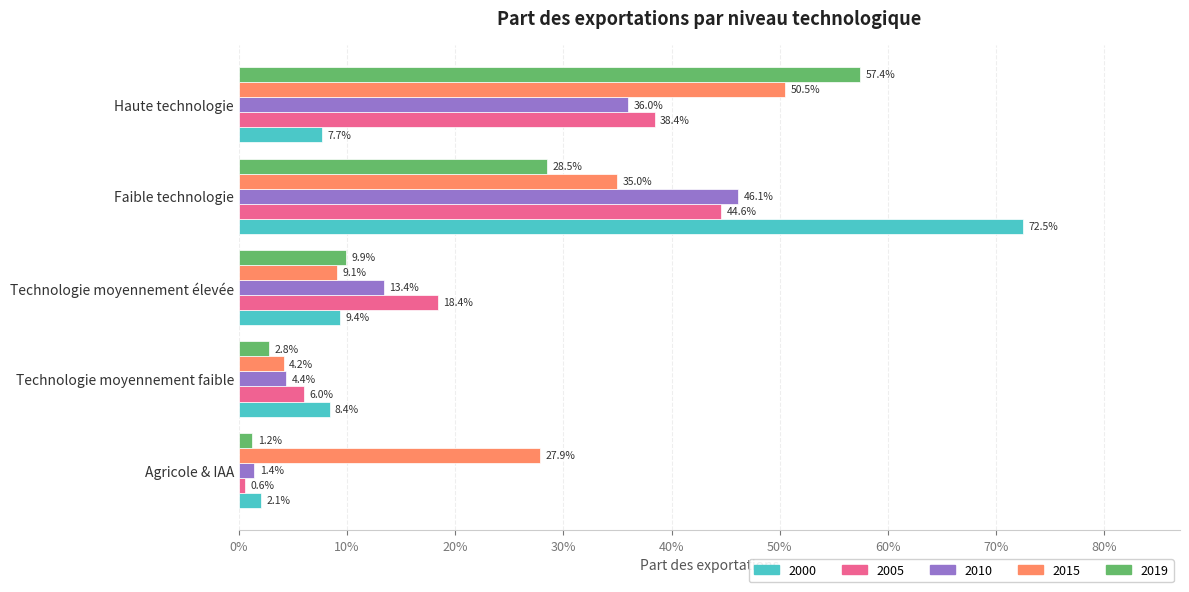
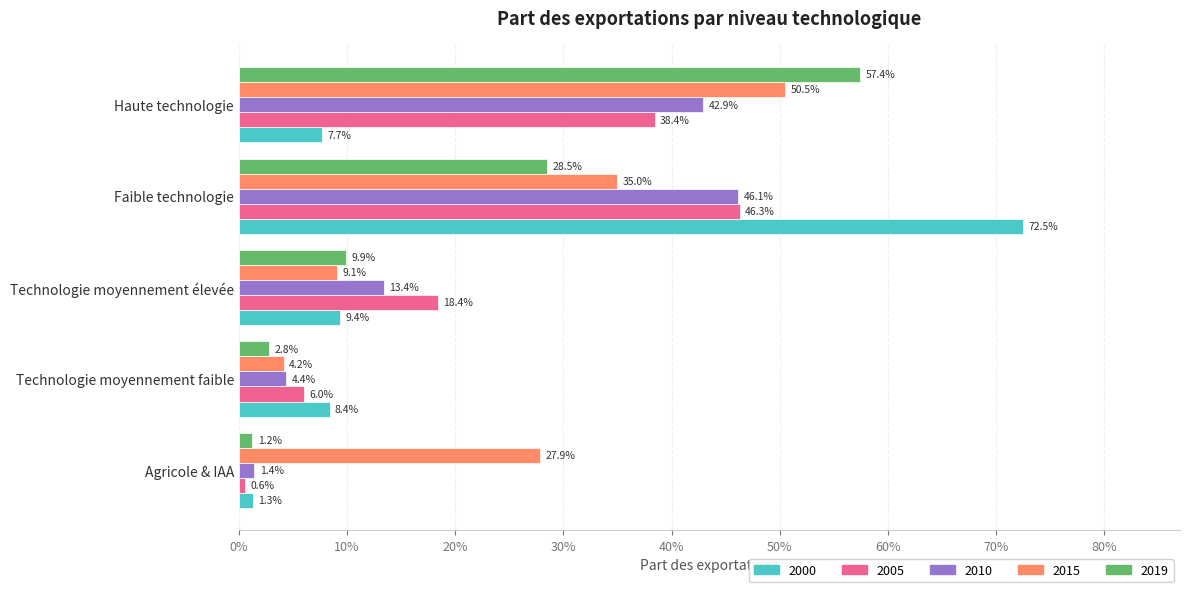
2010, Haute technologie: 36.0% -> 42.9%
2005, Faible technologie: 44.6% -> 46.3%
2000, Agricole & IAA: 2.1% -> 1.3%
